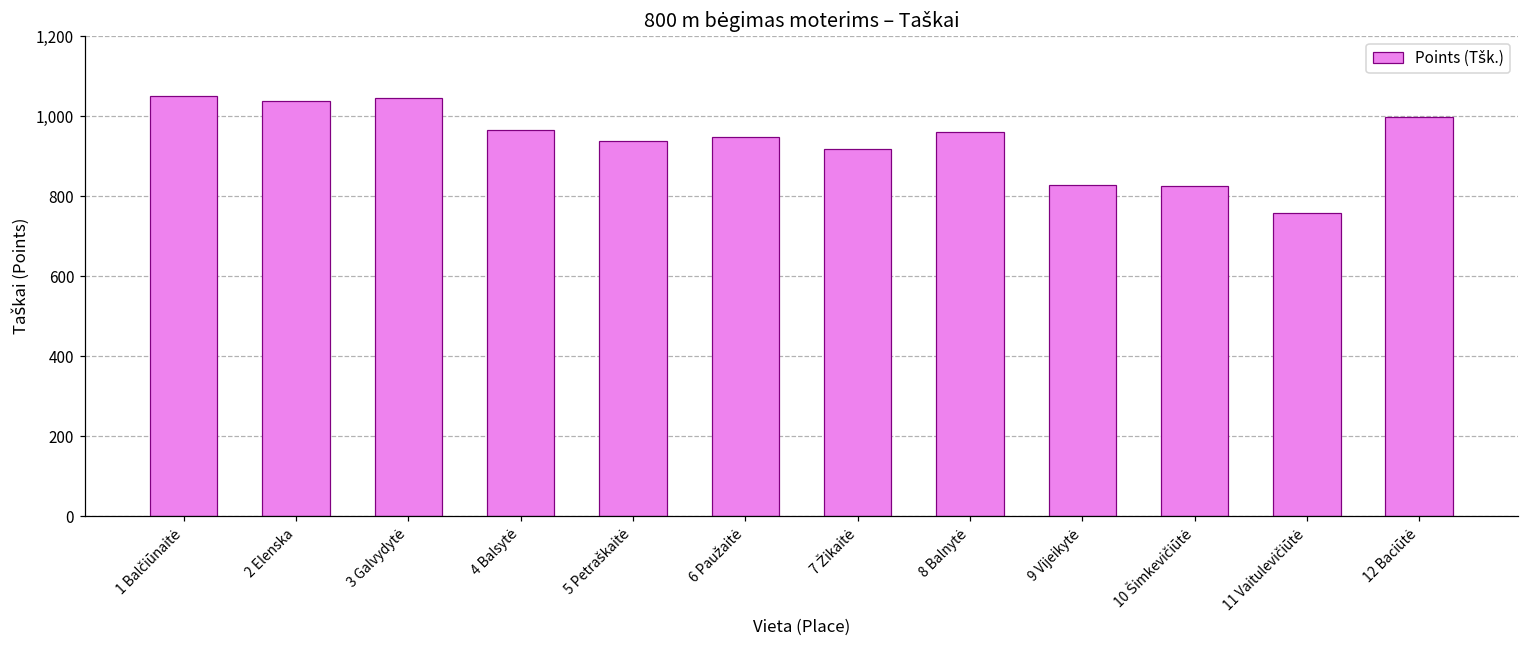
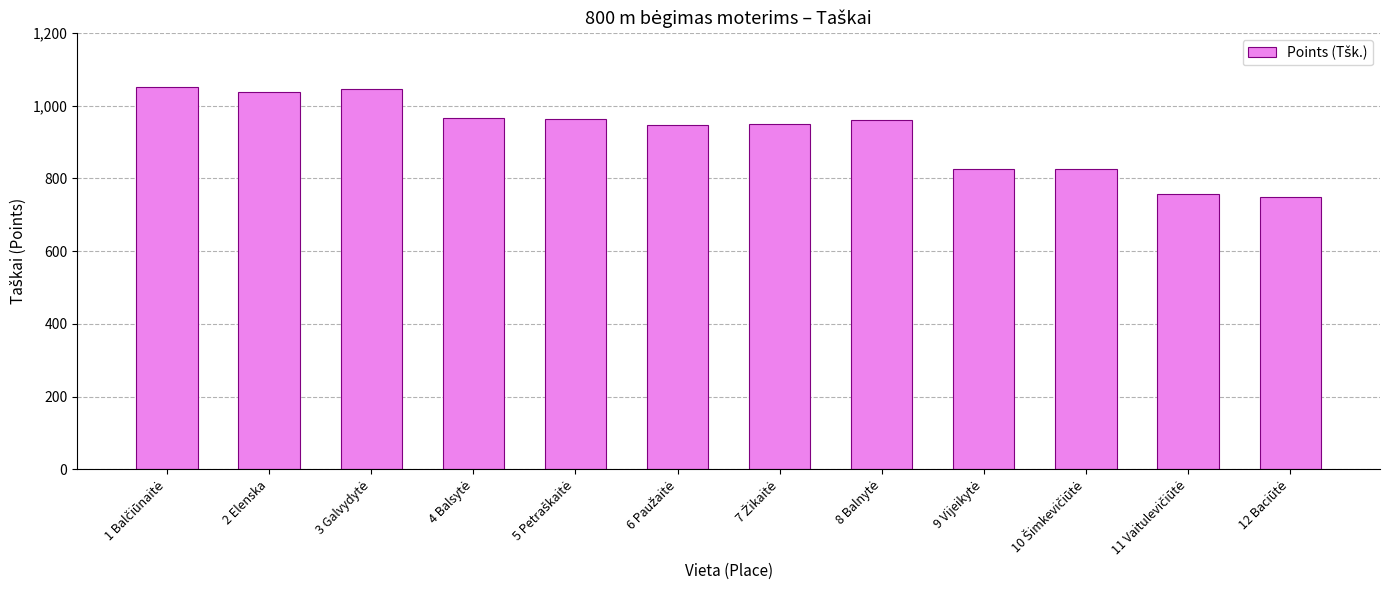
5 Petraškaitė: 940 -> 960
7 Žikaitė: 920 -> 950
12 Baciūtė: 1,000 -> 750
